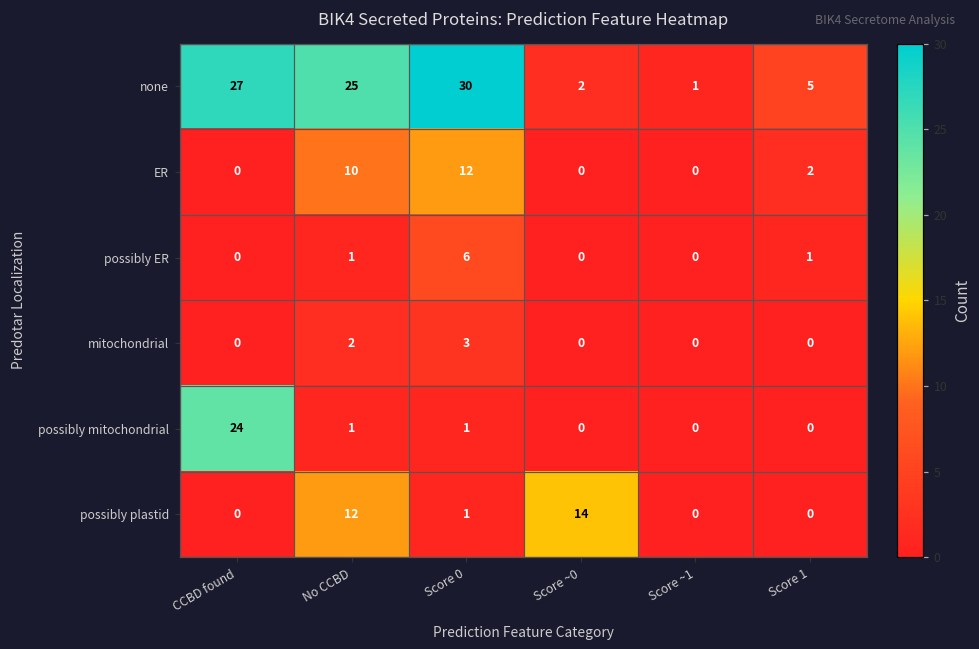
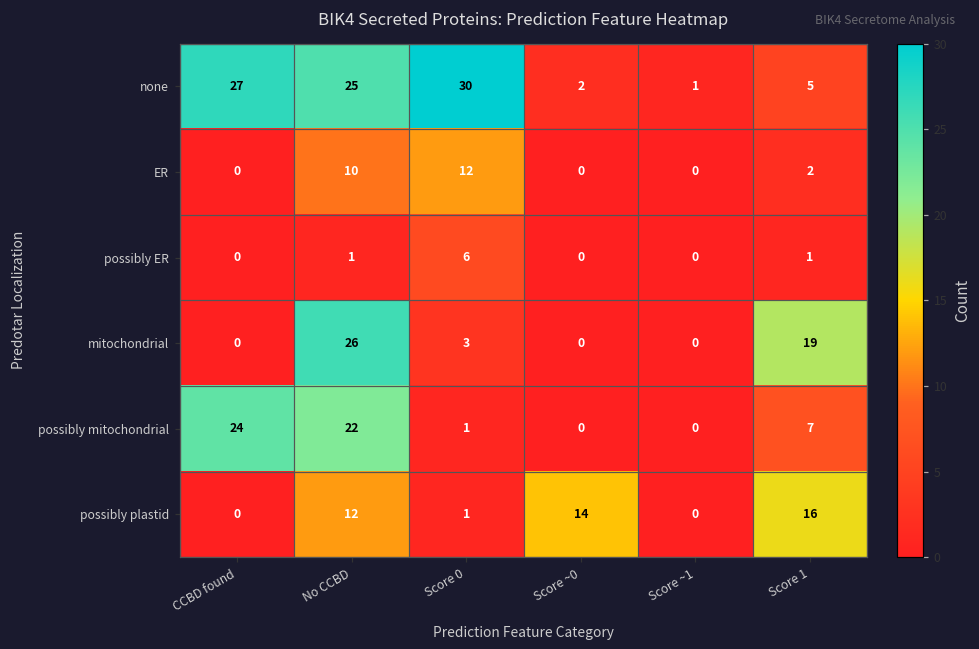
mitochondrial, No CCBD: 2 -> 26
mitochondrial, Score 1: 0 -> 19
possibly mitochondrial, No CCBD: 1 -> 22
possibly mitochondrial, Score 1: 0 -> 7
possibly plastid, Score 1: 0 -> 16
